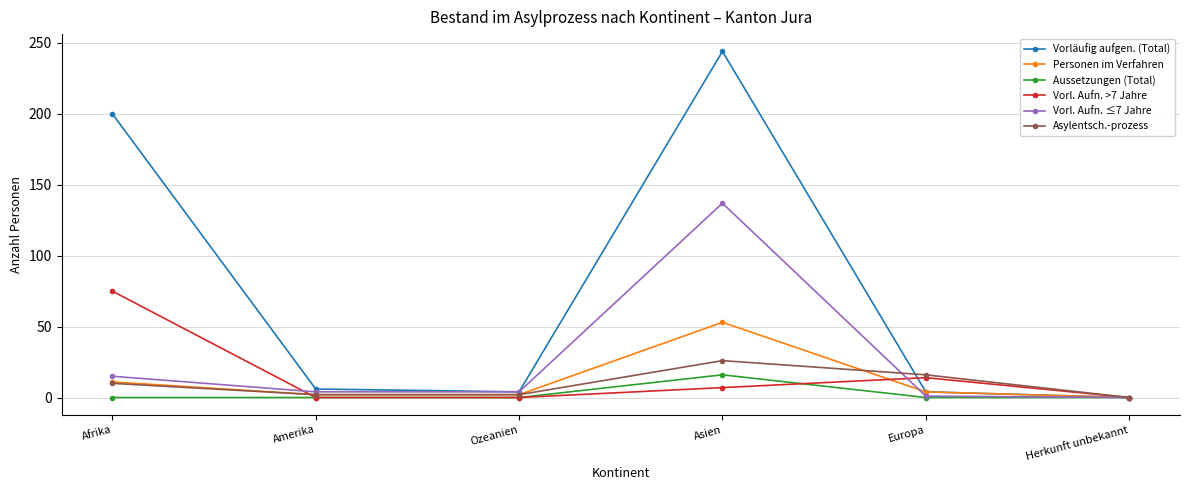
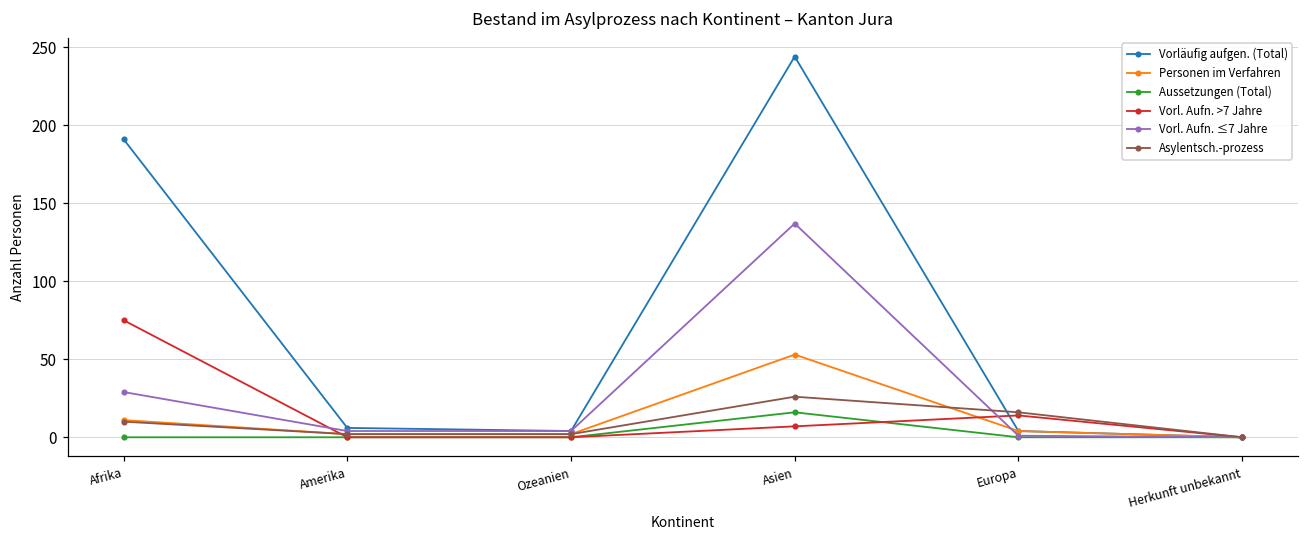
Vorläufig aufgen. (Total), Afrika: 200 -> 191
Vorl. Aufn. ≤7 Jahre, Afrika: 15 -> 29
